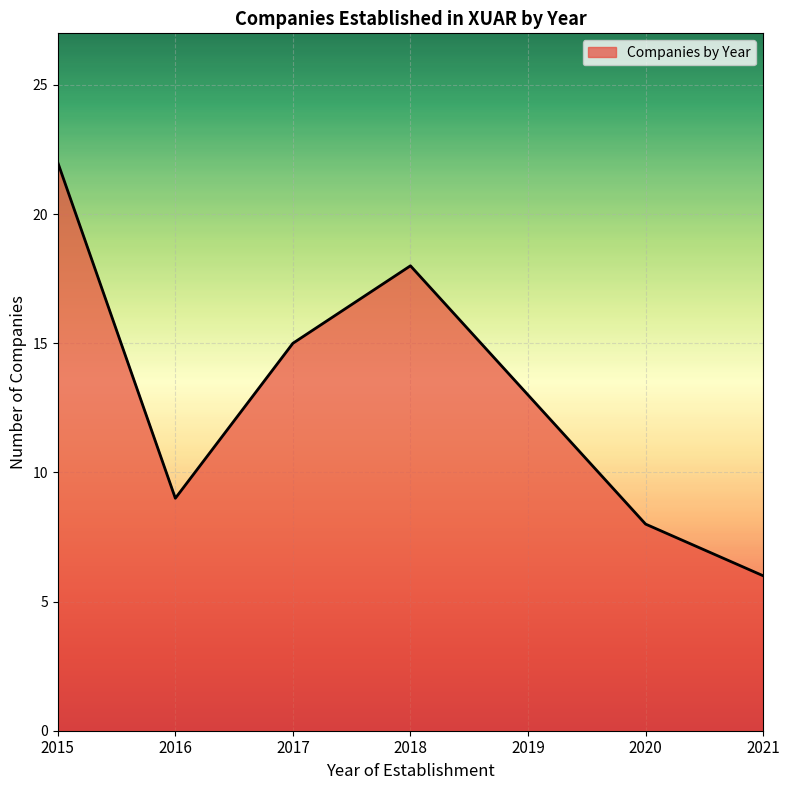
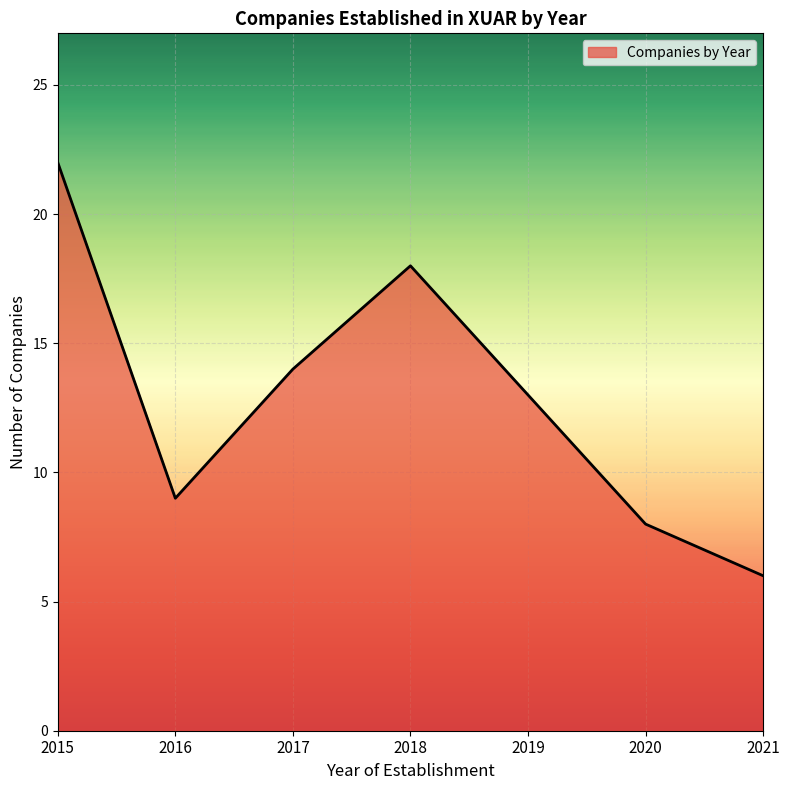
2017: 15 -> 14
